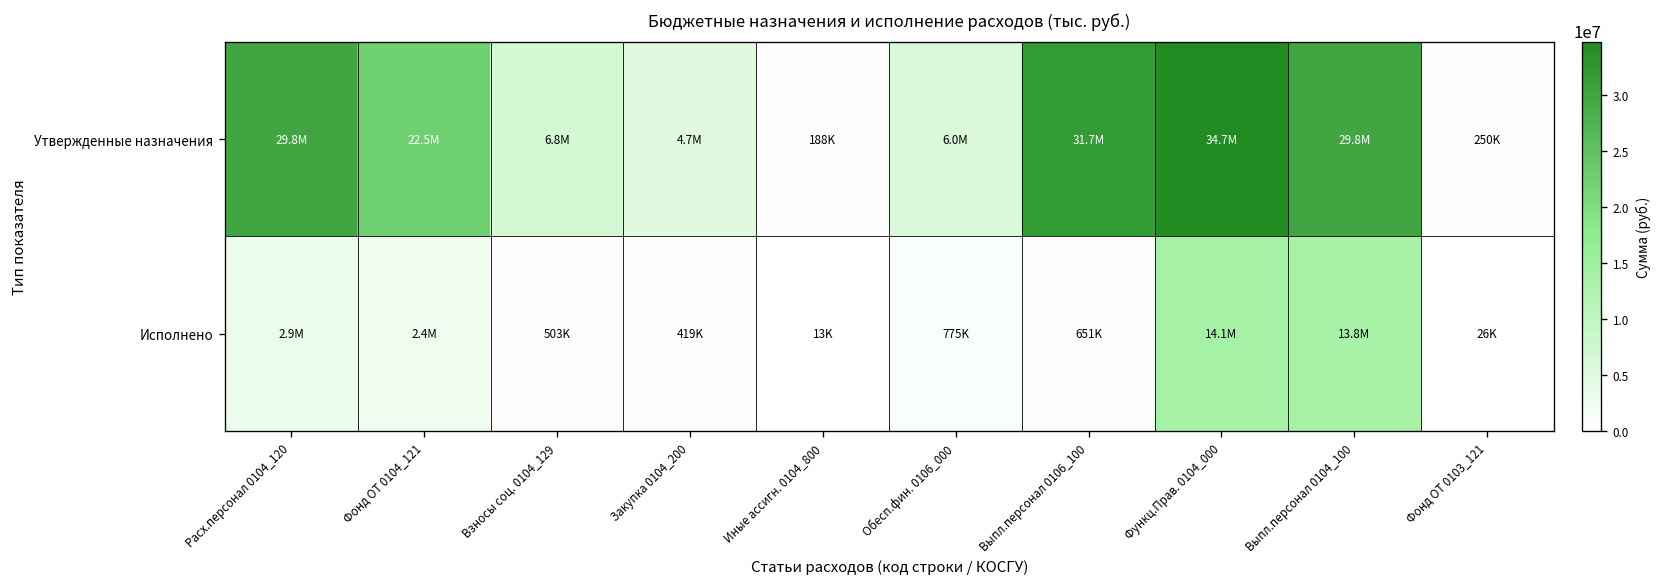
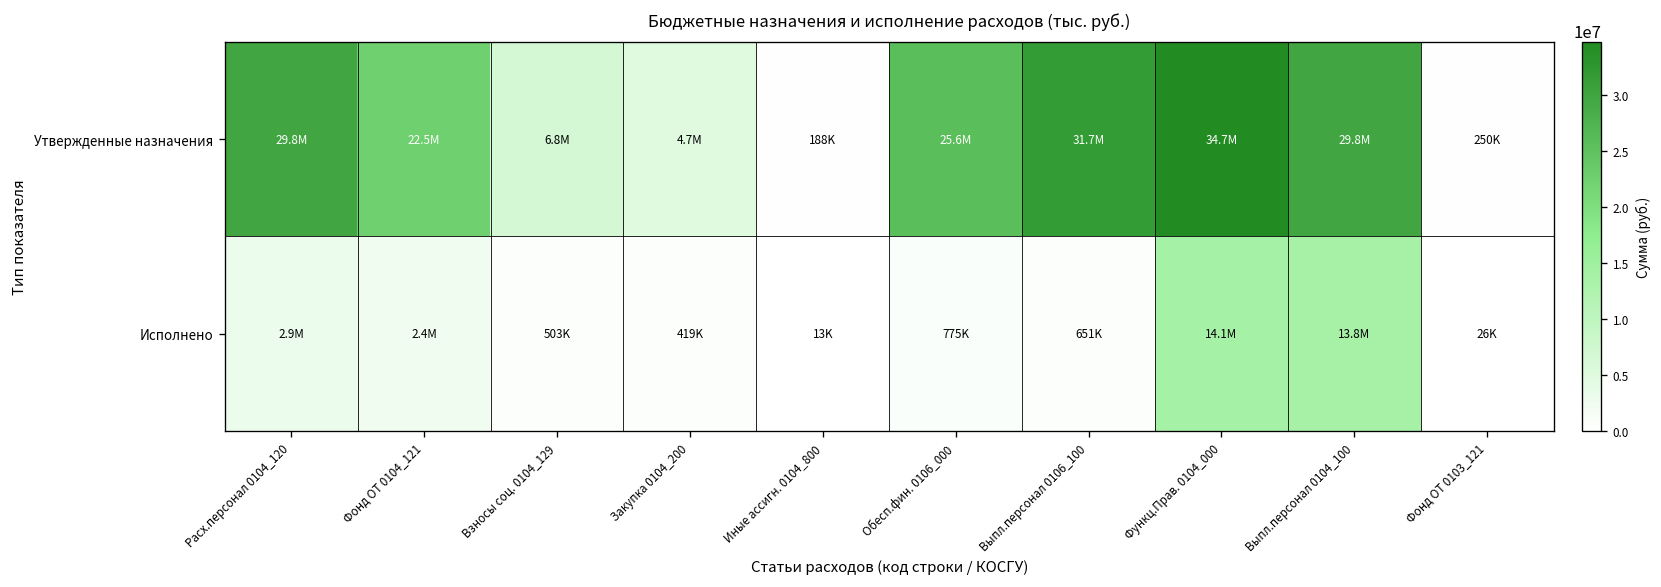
Утвержденные назначения, Обесп.фин. 0106_000: 6.0M -> 25.6M
